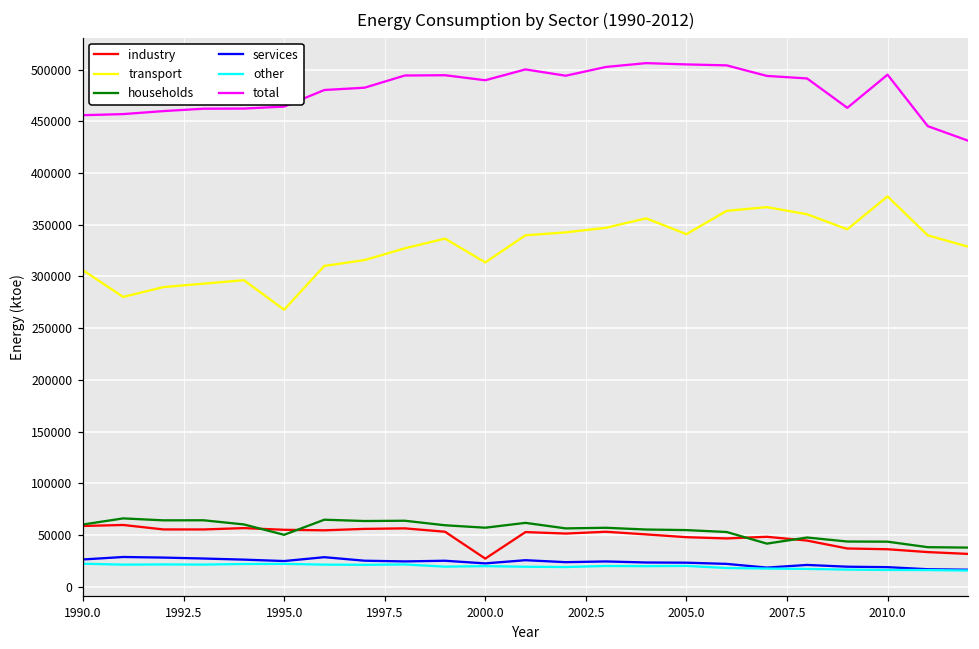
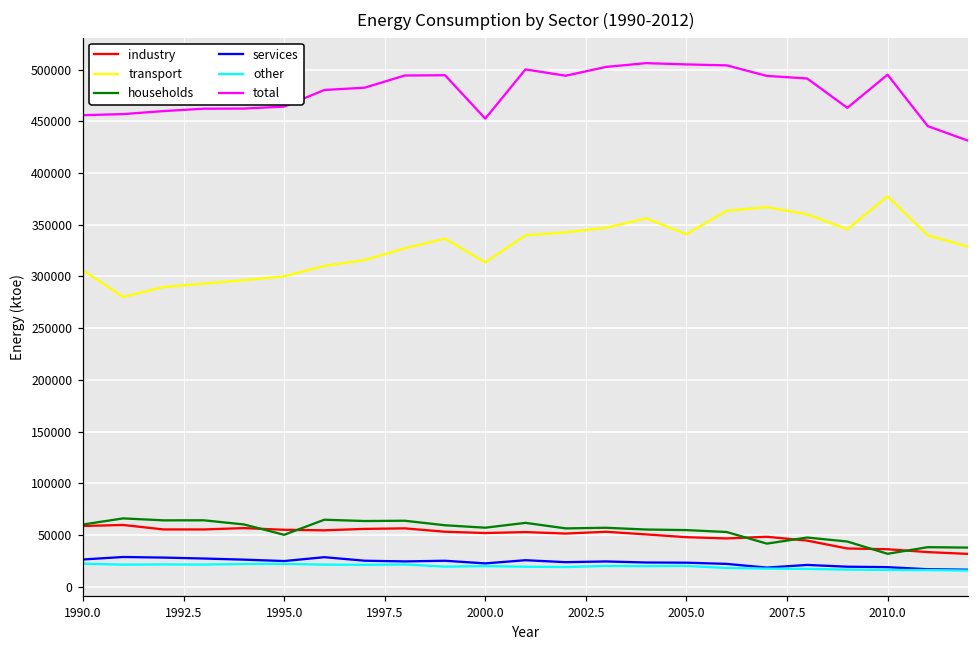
transport, 1995.0: 270000 -> 300000
industry, 2000.0: 30000 -> 50000
total, 2000.0: 490000 -> 450000
households, 2010.0: 40000 -> 30000
